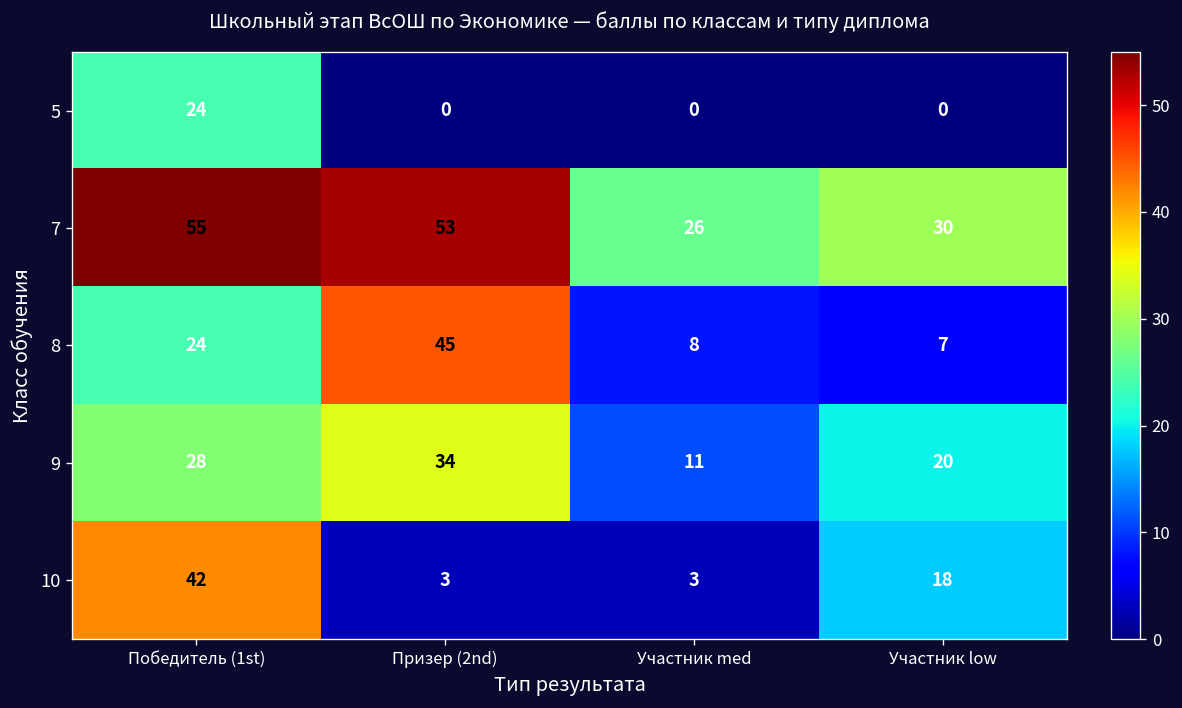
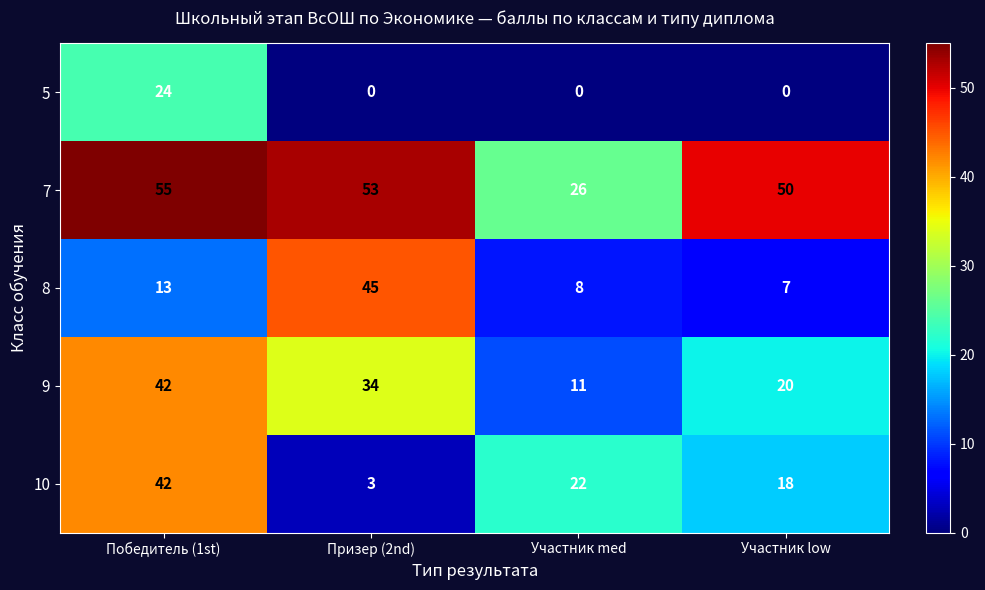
7, Участник low: 30 -> 50
8, Победитель (1st): 24 -> 13
9, Победитель (1st): 28 -> 42
10, Участник med: 3 -> 22
